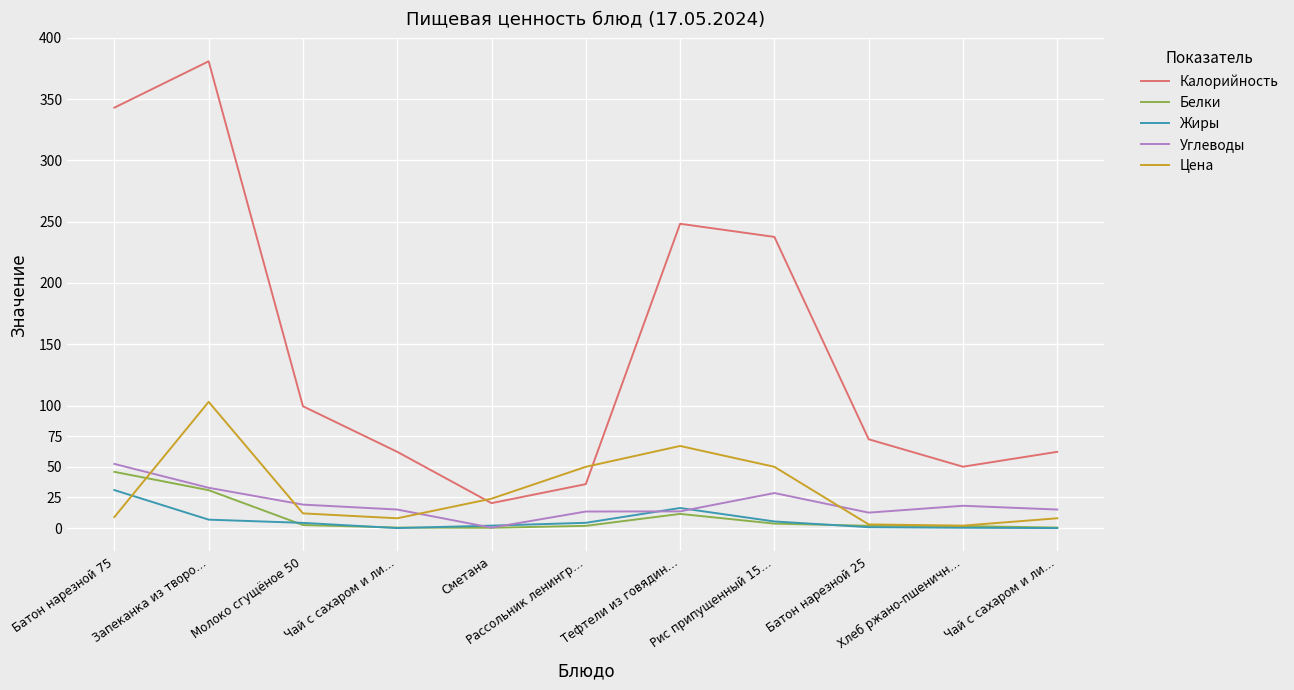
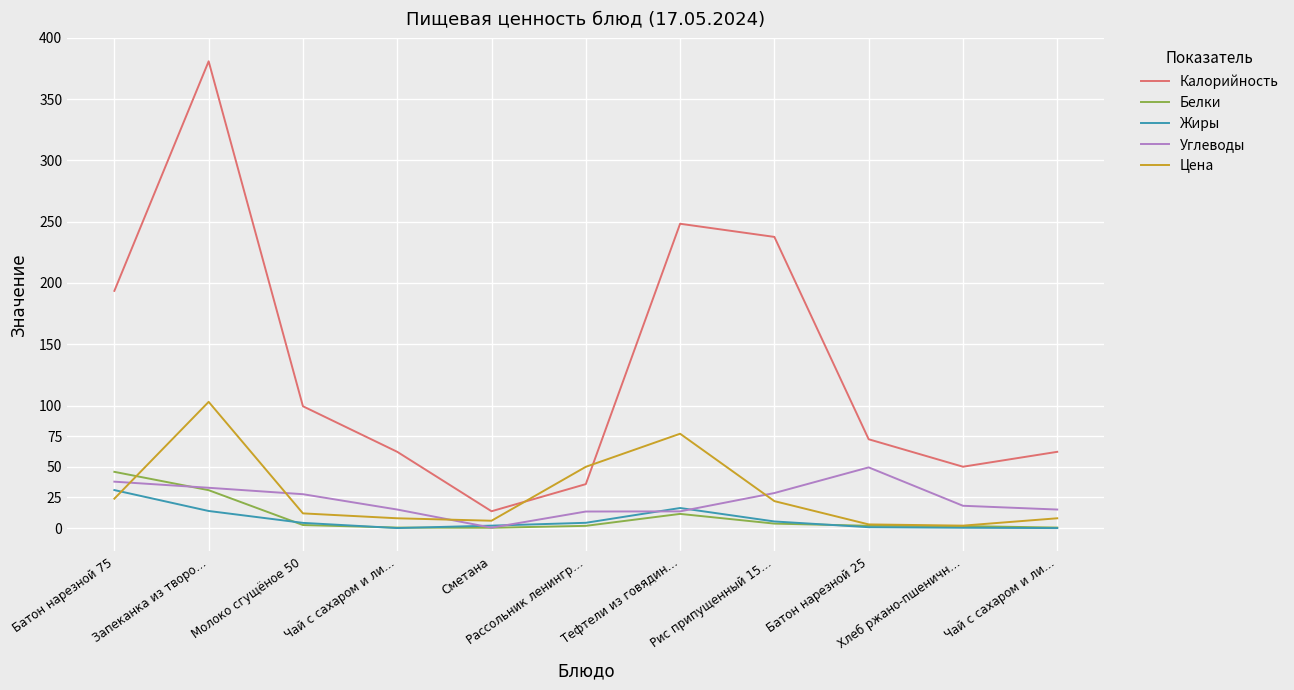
Калорийность, Батон нарезной 75: 343 -> 194
Углеводы, Батон нарезной 75: 52 -> 38
Цена, Батон нарезной 75: 9 -> 24
Жиры, Запеканка из творо…: 7 -> 14
Углеводы, Молоко сгущёное 50: 19 -> 28
Калорийность, Сметана: 20 -> 14
Цена, Сметана: 24 -> 6
Цена, Тефтели из говядин…: 67 -> 77
Цена, Рис припущенный 15…: 50 -> 22
Углеводы, Батон нарезной 25: 13 -> 50
